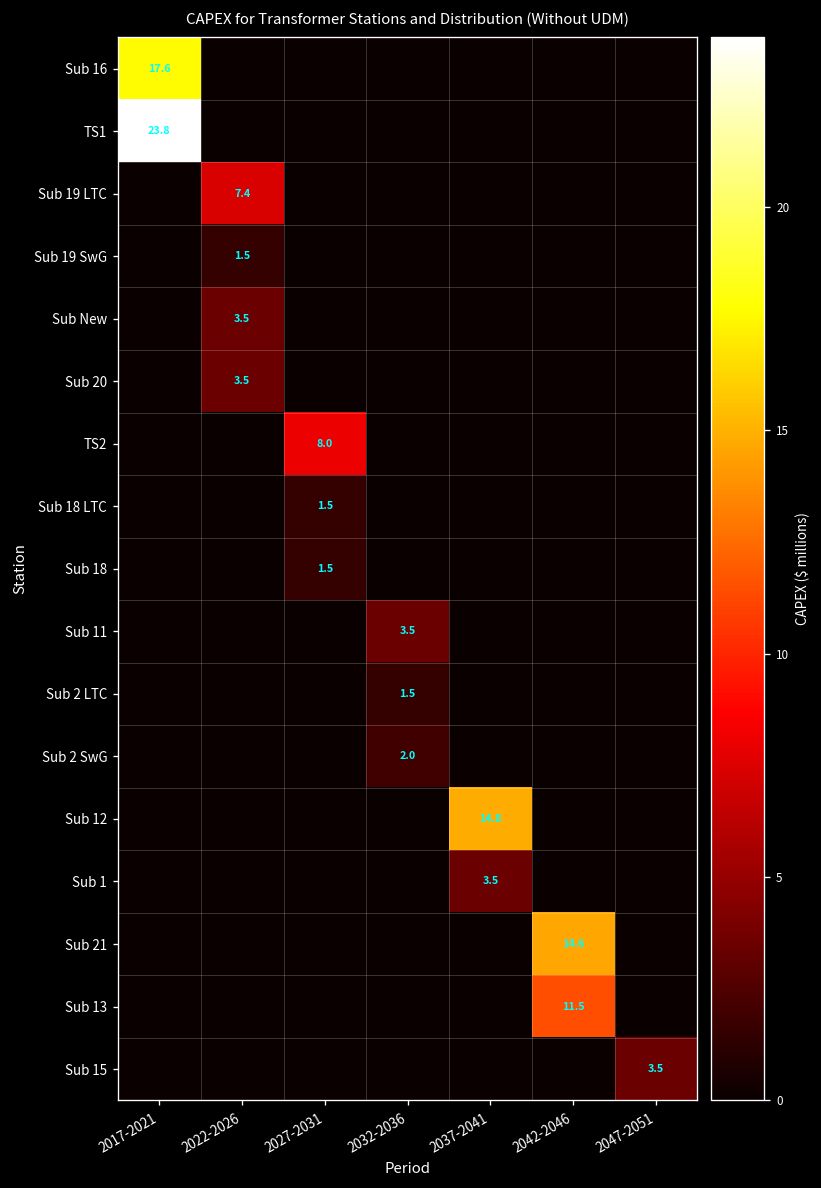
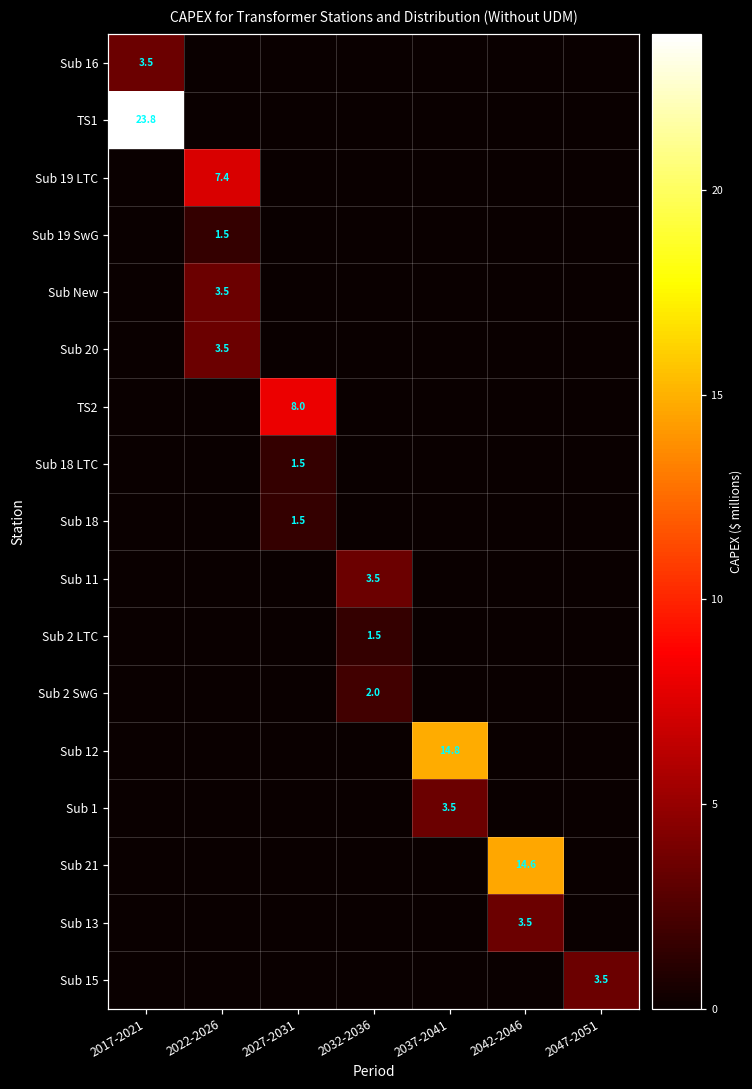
Sub 16, 2017-2021: 17.6 -> 3.5
Sub 13, 2042-2046: 11.5 -> 3.5
